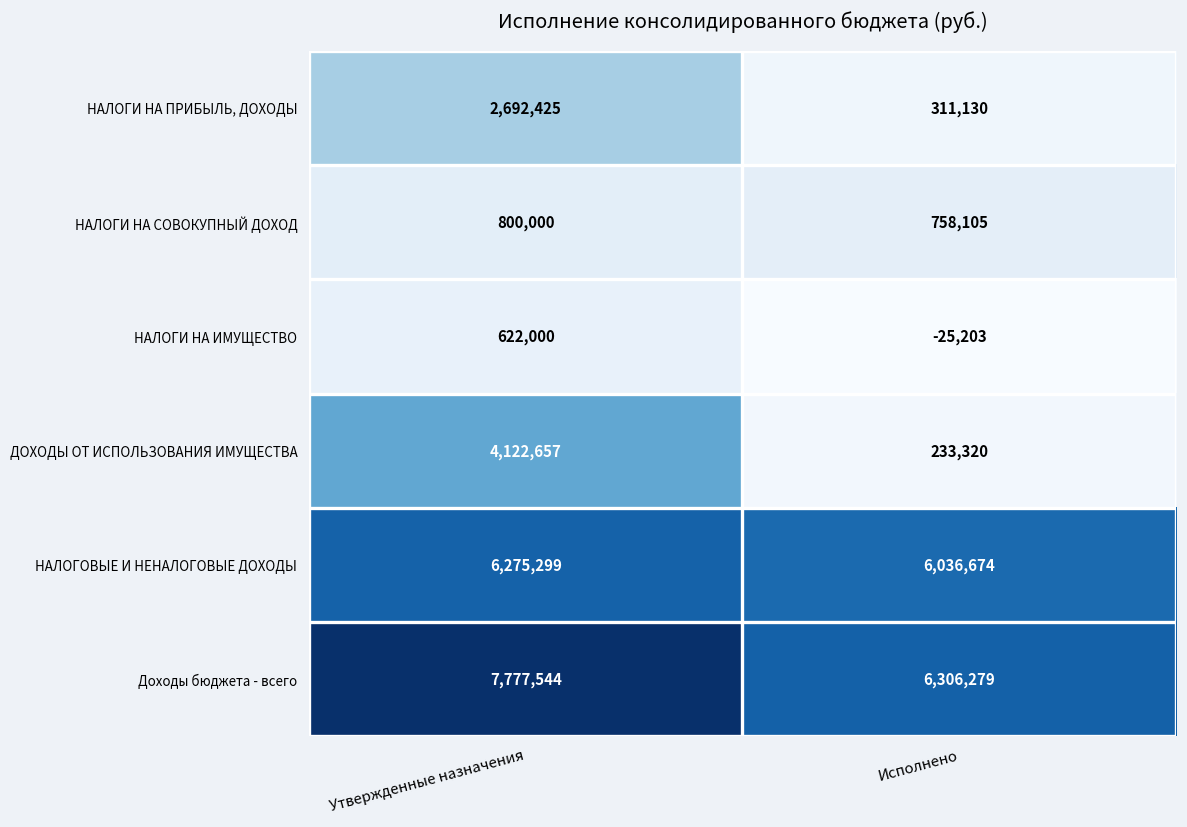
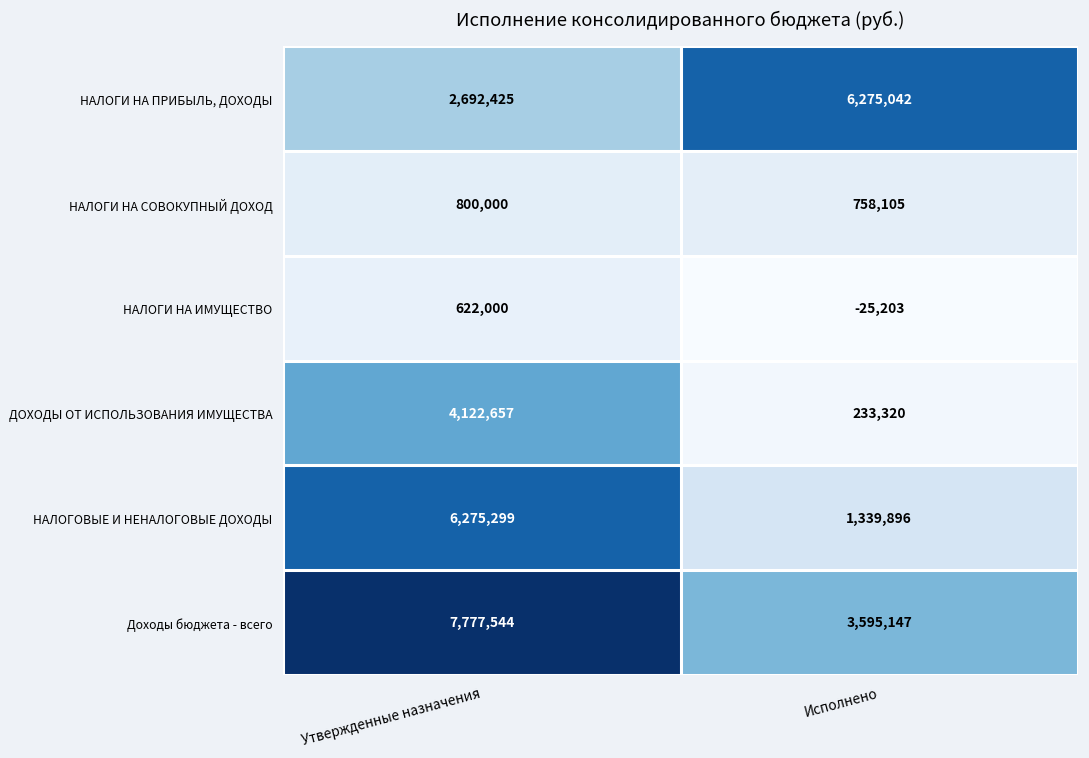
НАЛОГИ НА ПРИБЫЛЬ, ДОХОДЫ, Исполнено: 311,130 -> 6,275,042
НАЛОГОВЫЕ И НЕНАЛОГОВЫЕ ДОХОДЫ, Исполнено: 6,036,674 -> 1,339,896
Доходы бюджета - всего, Исполнено: 6,306,279 -> 3,595,147
